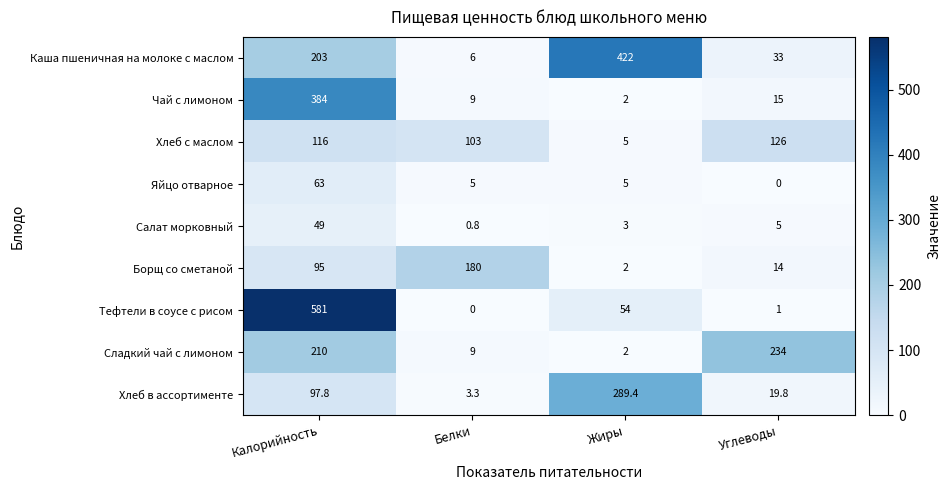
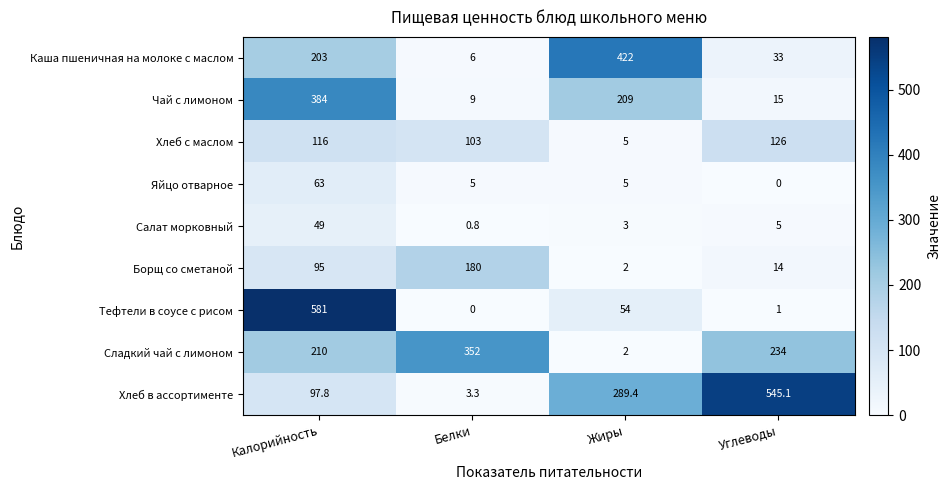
Чай с лимоном, Жиры: 2 -> 209
Сладкий чай с лимоном, Белки: 9 -> 352
Хлеб в ассортименте, Углеводы: 19.8 -> 545.1
